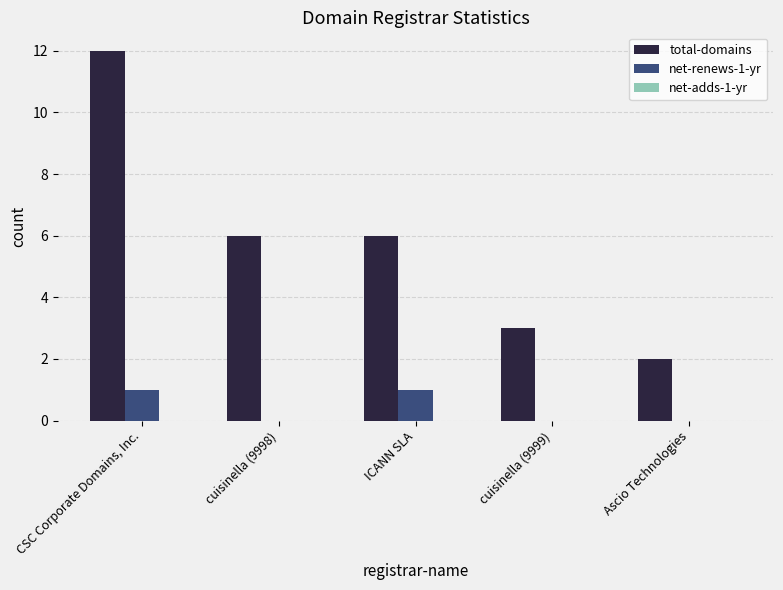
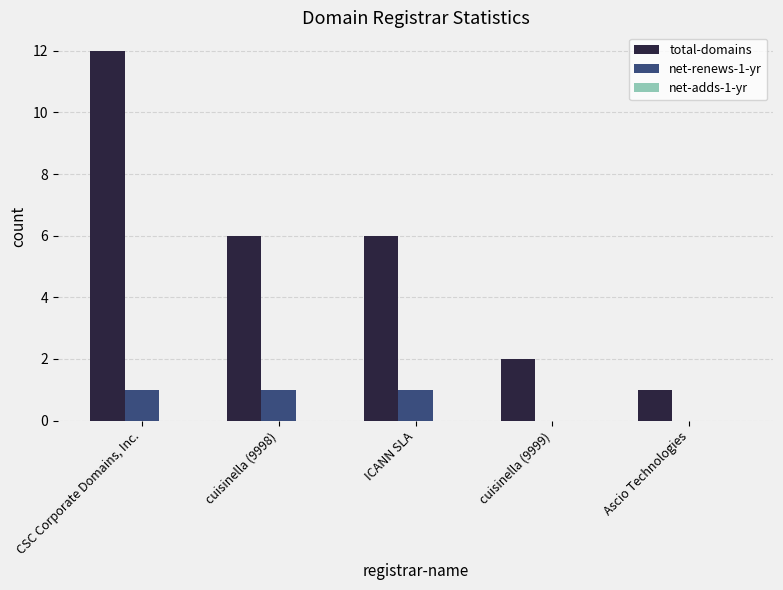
net-renews-1-yr, cuisinella (9998): 0 -> 1
total-domains, cuisinella (9999): 3 -> 2
total-domains, Ascio Technologies: 2 -> 1
